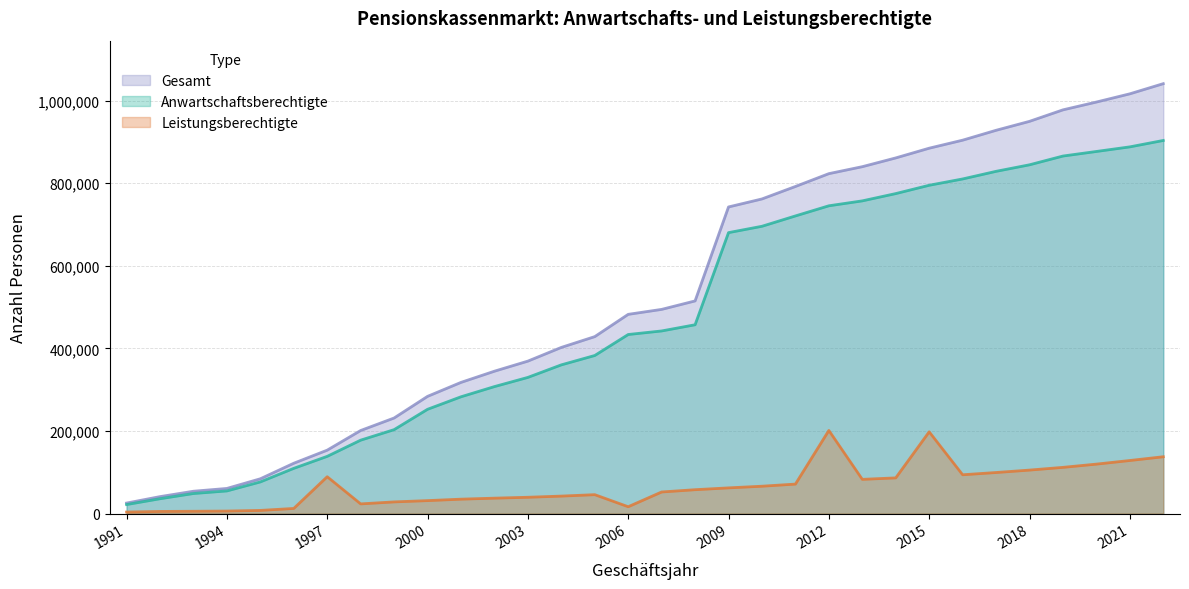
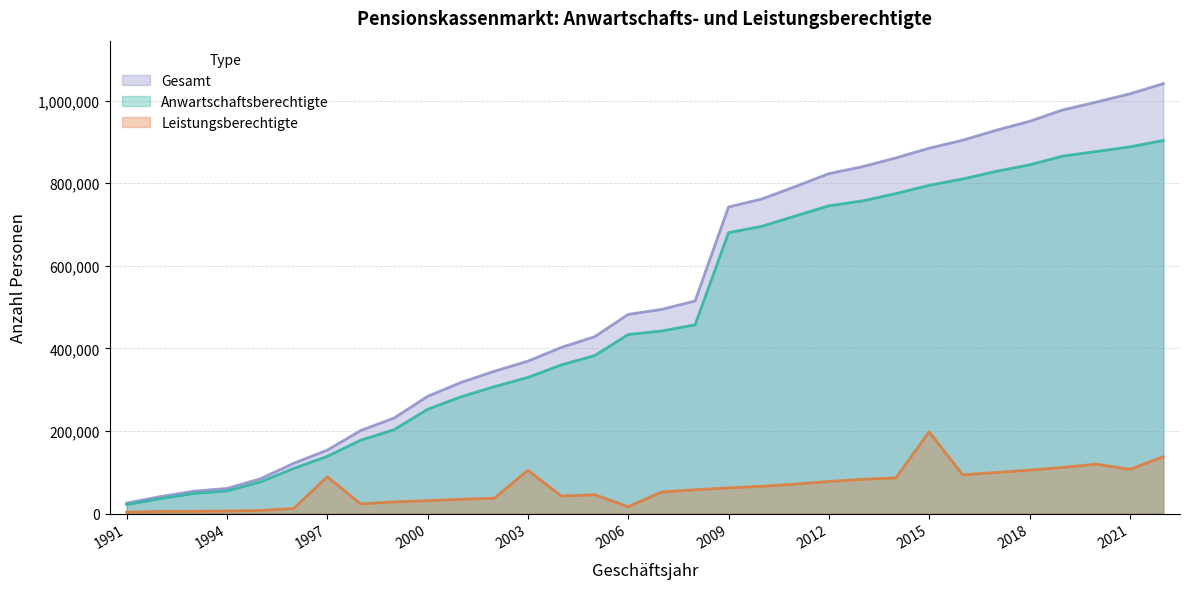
Leistungsberechtigte, 2003: 40,000 -> 100,000
Leistungsberechtigte, 2012: 200,000 -> 80,000
Leistungsberechtigte, 2021: 130,000 -> 110,000
